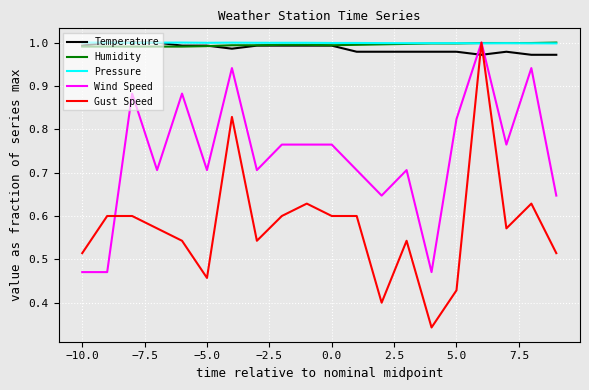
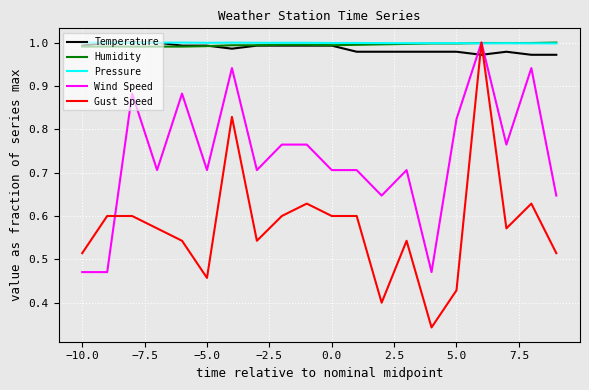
Wind Speed, 0.0: 0.76 -> 0.71
